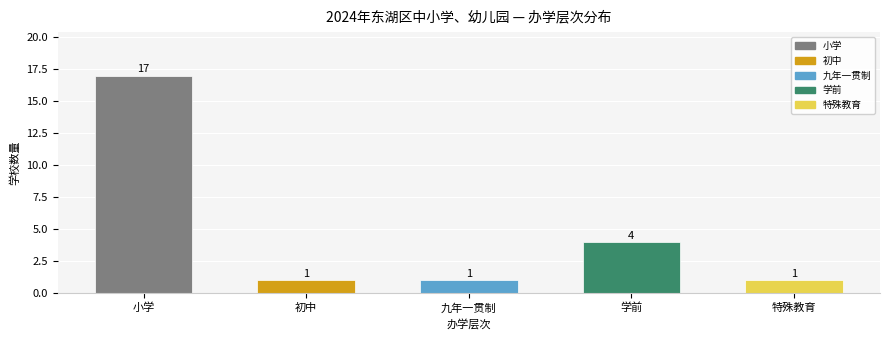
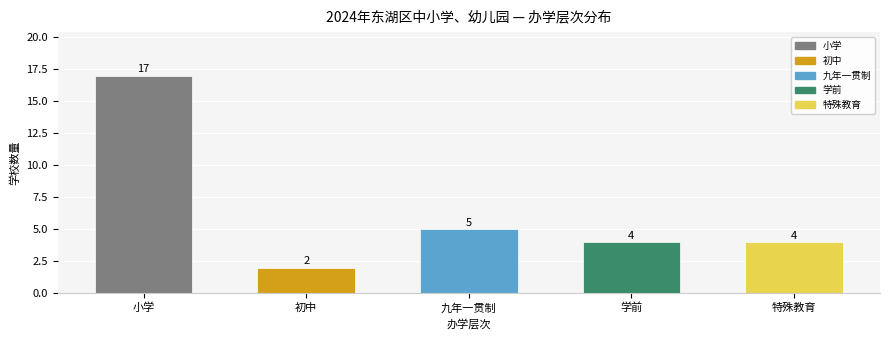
初中: 1 -> 2
九年一贯制: 1 -> 5
特殊教育: 1 -> 4
